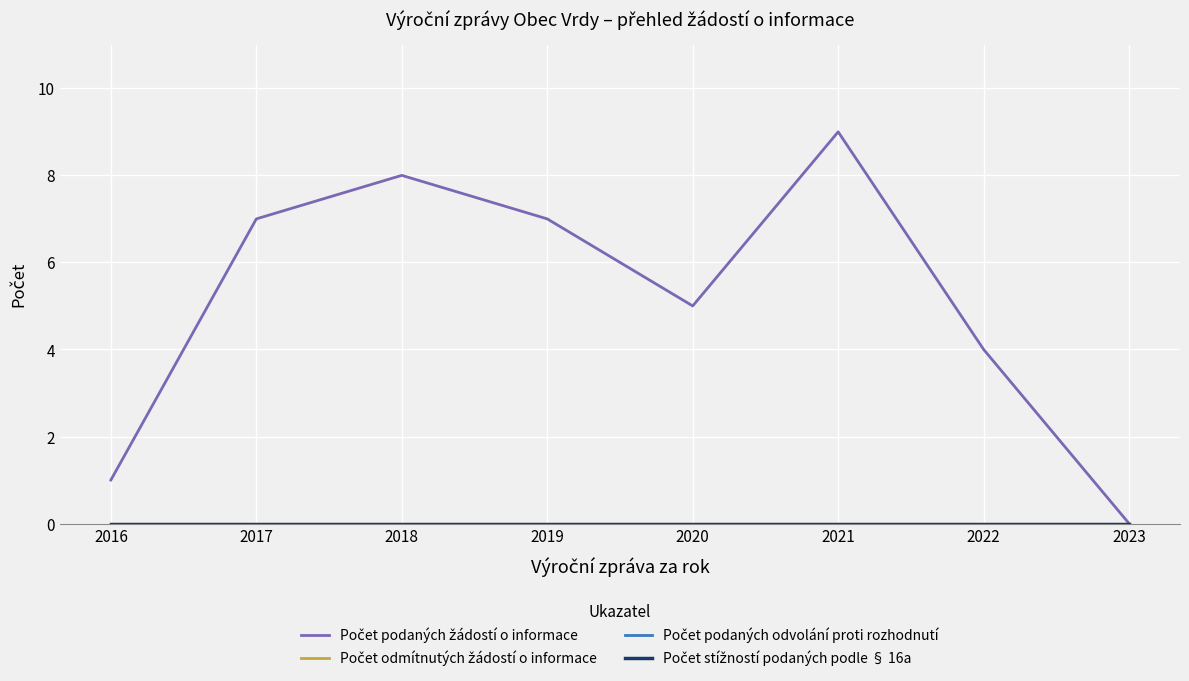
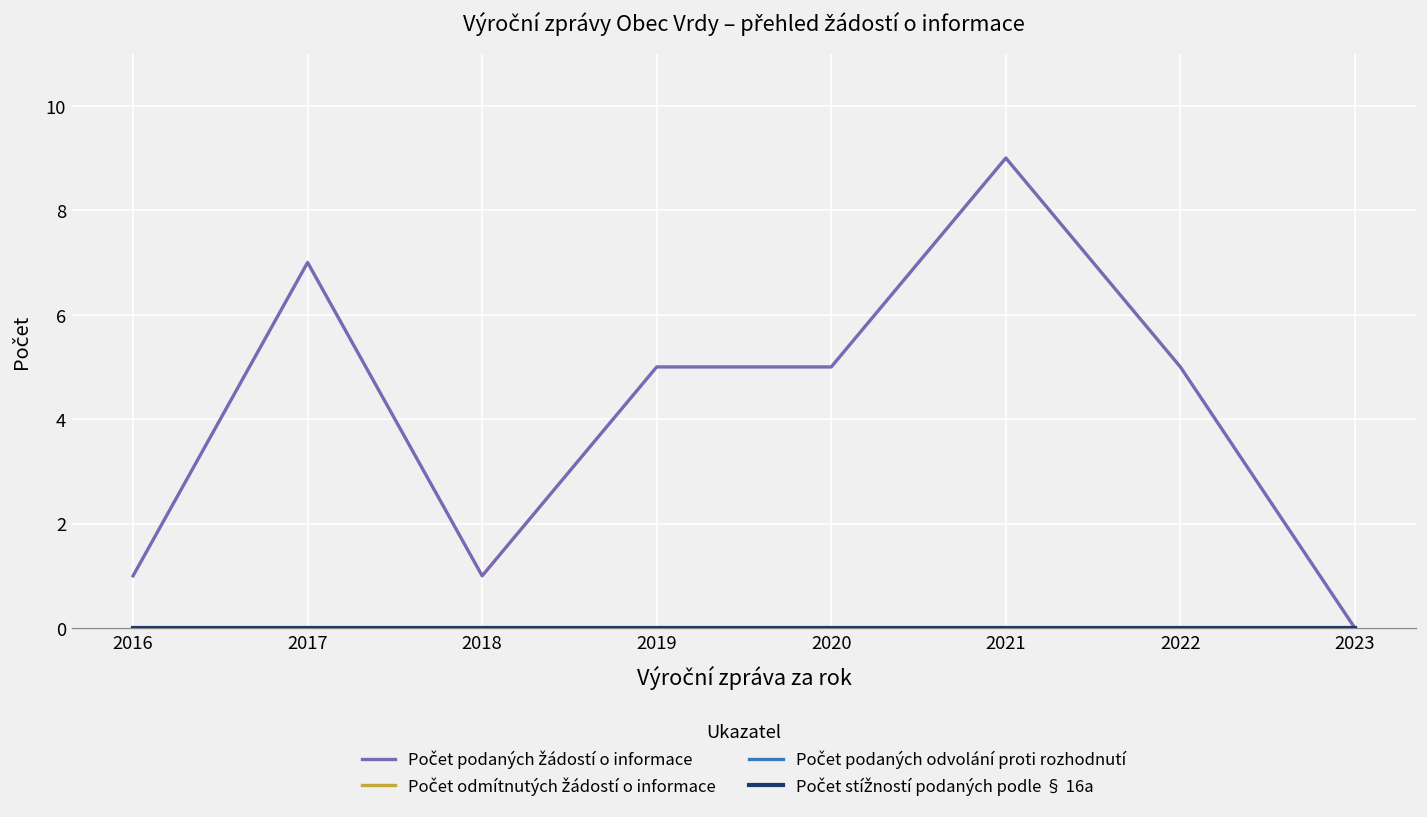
Počet podaných žádostí o informace, 2018: 8 -> 1
Počet podaných žádostí o informace, 2019: 7 -> 5
Počet podaných žádostí o informace, 2022: 4 -> 5
